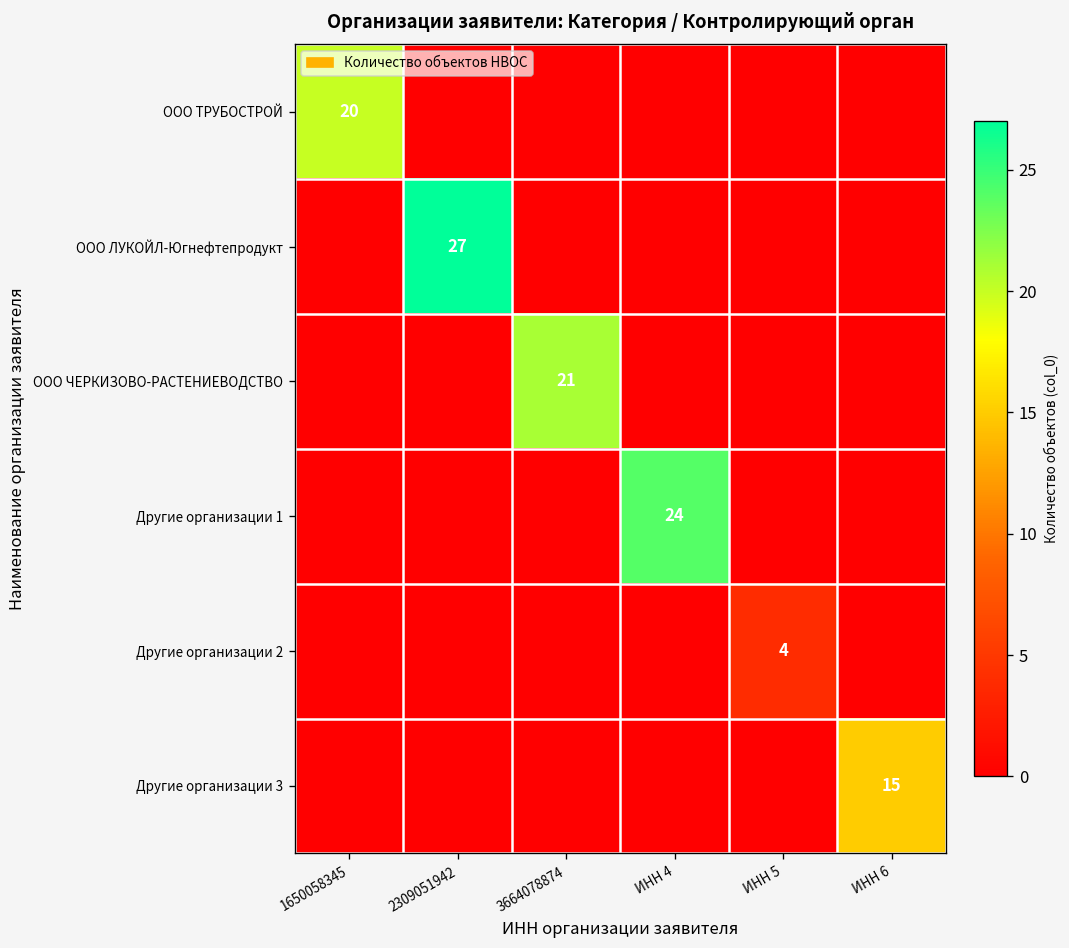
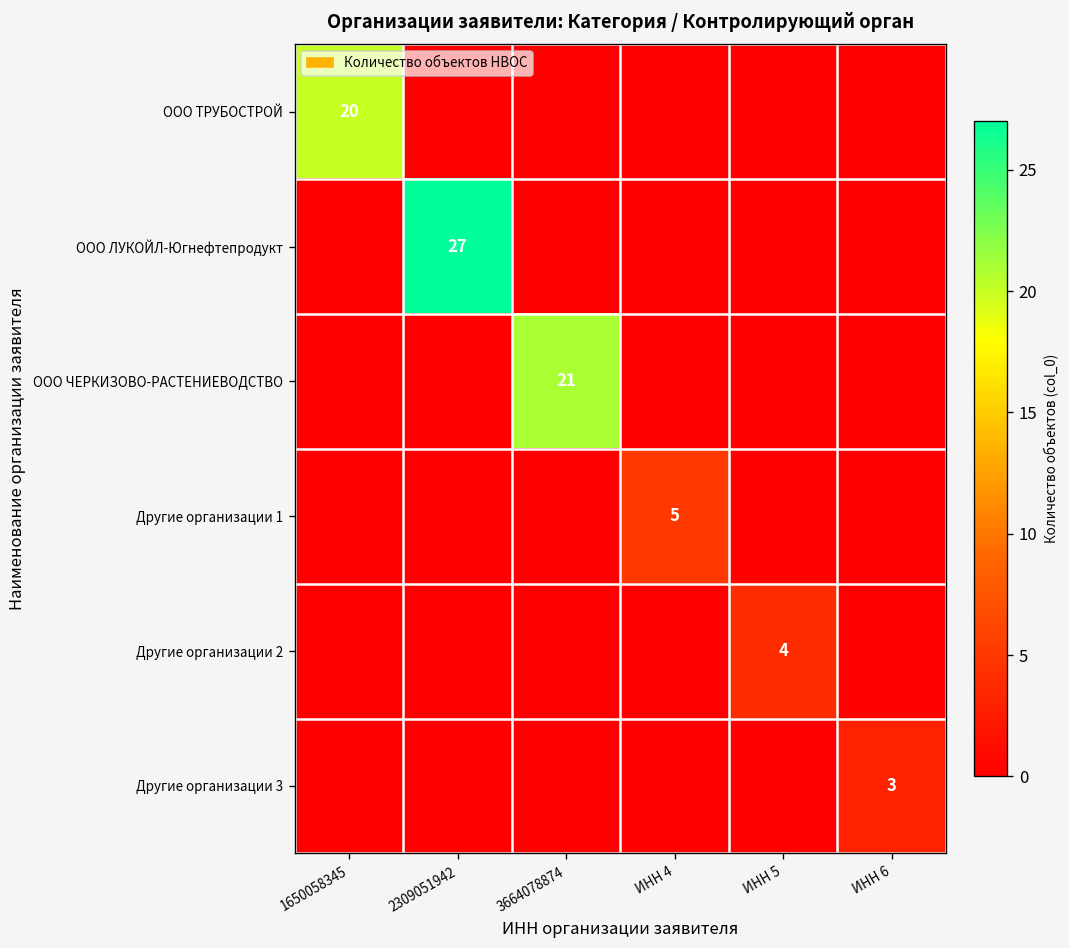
Другие организации 1, ИНН 4: 24 -> 5
Другие организации 3, ИНН 6: 15 -> 3
